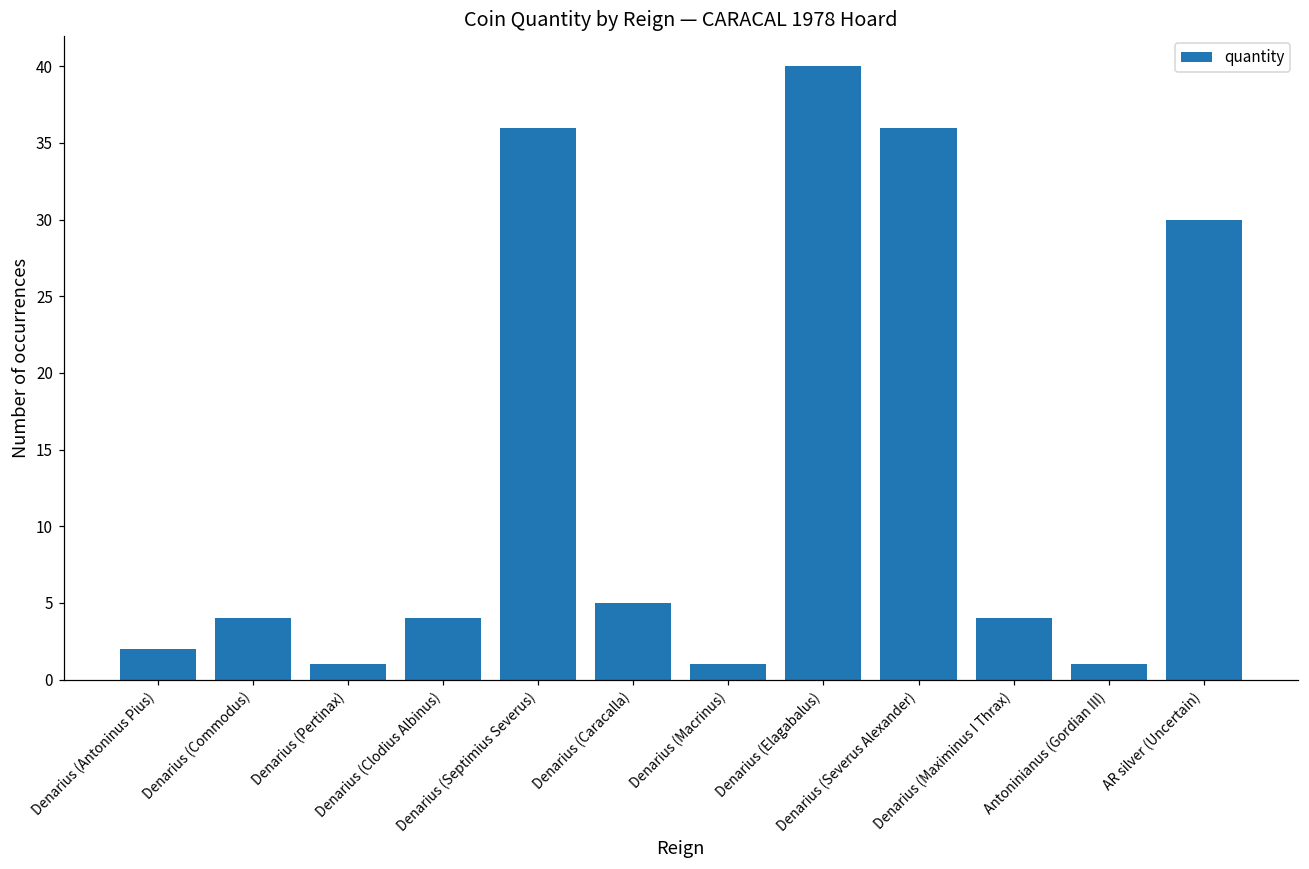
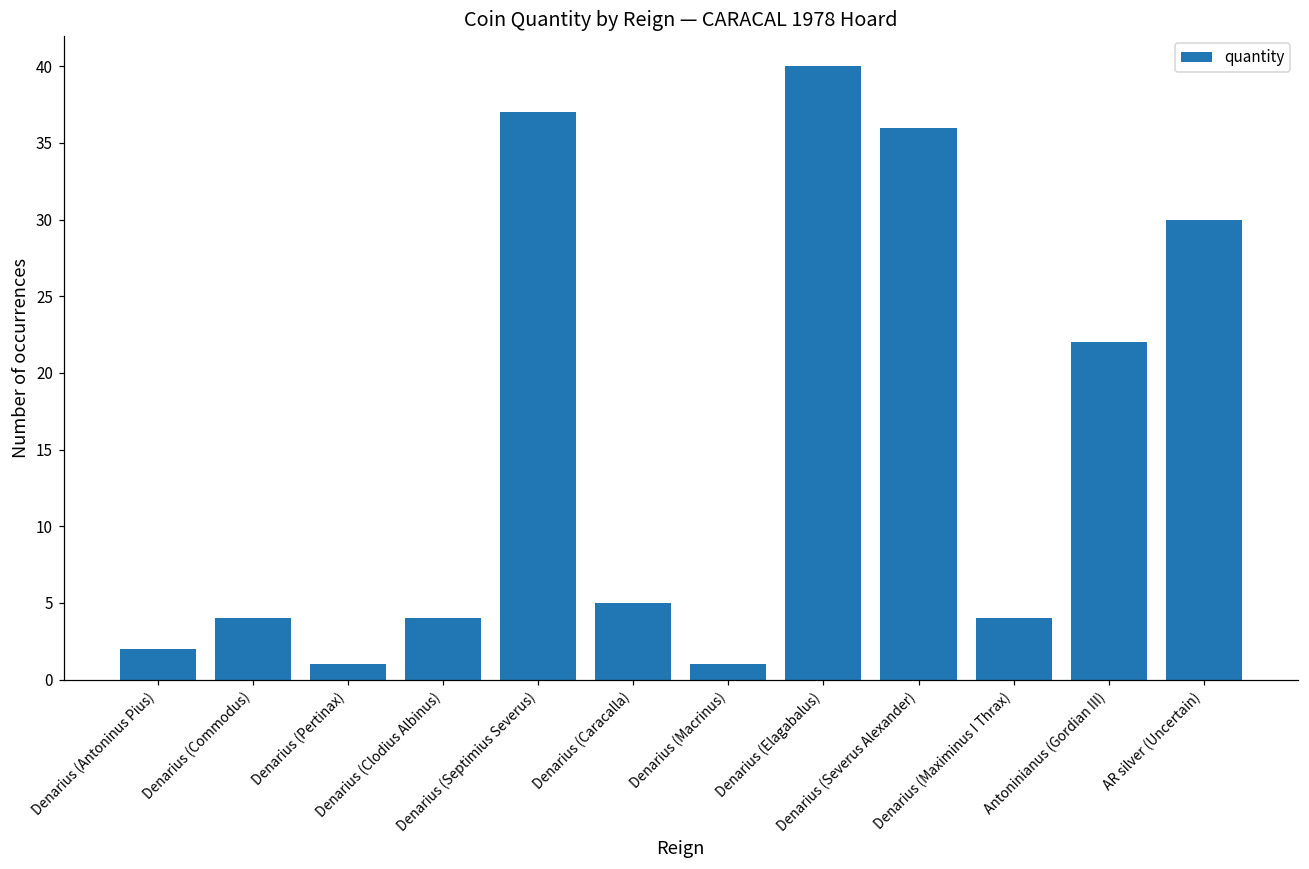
Denarius (Septimius Severus): 36 -> 37
Antoninianus (Gordian III): 1 -> 22
